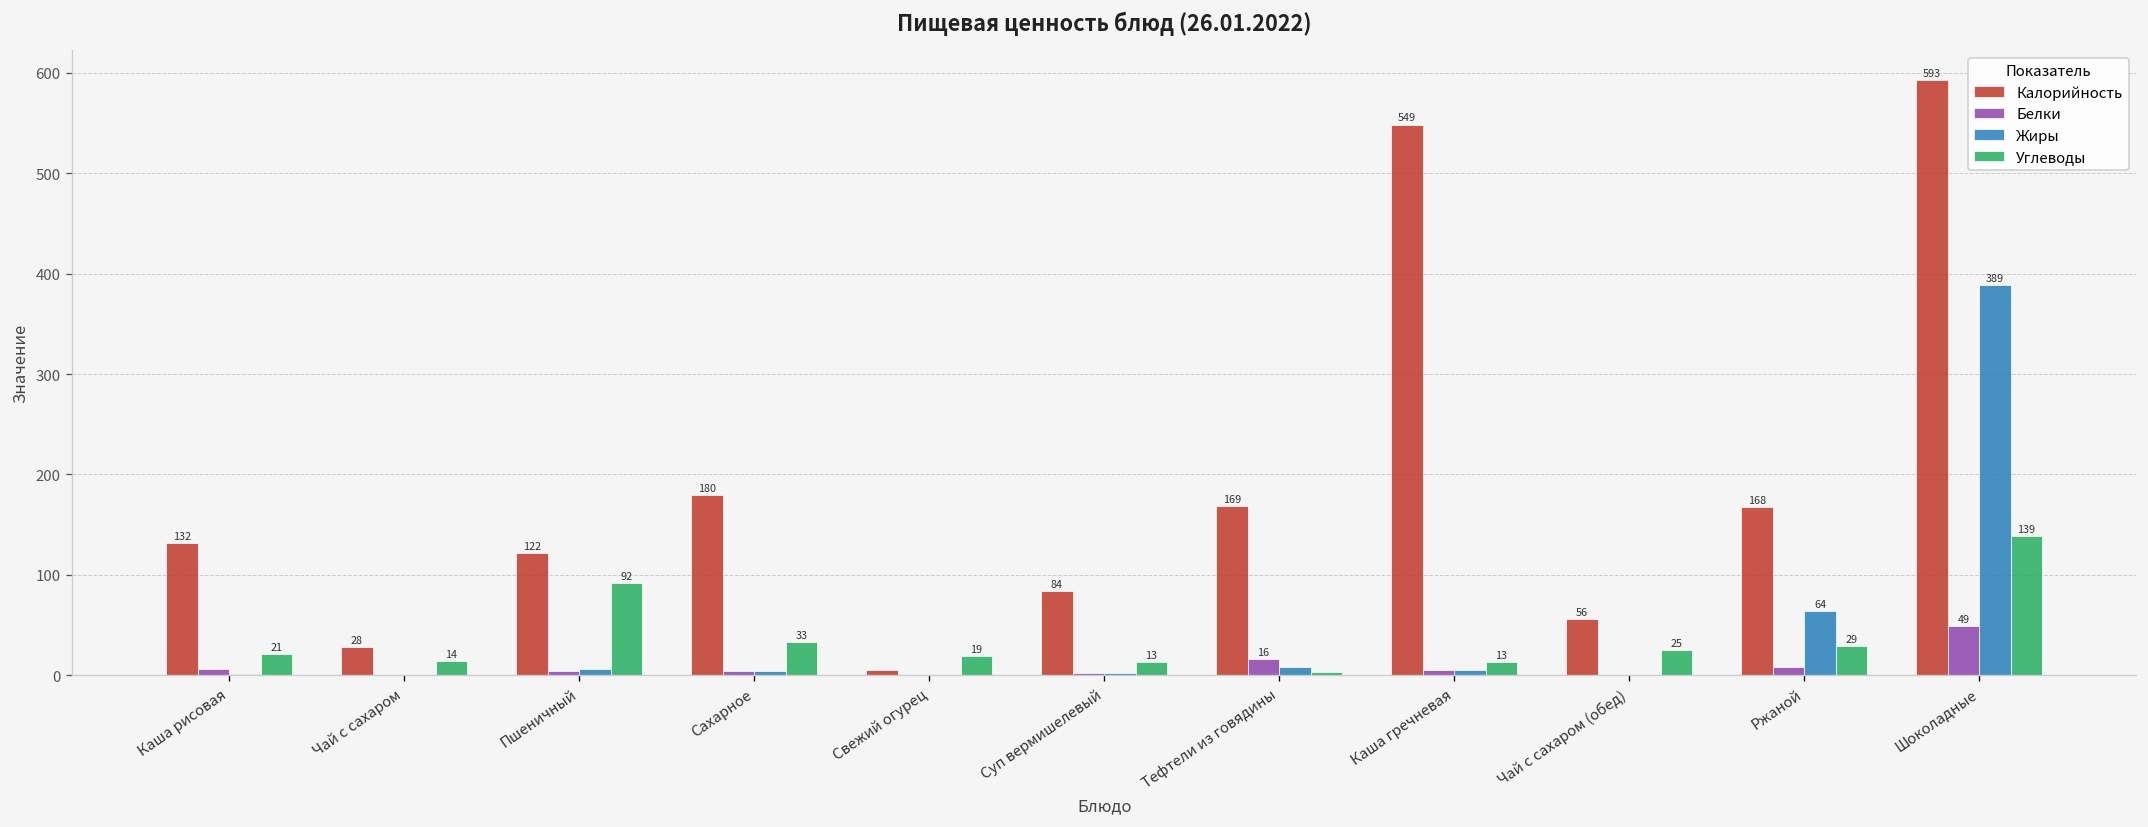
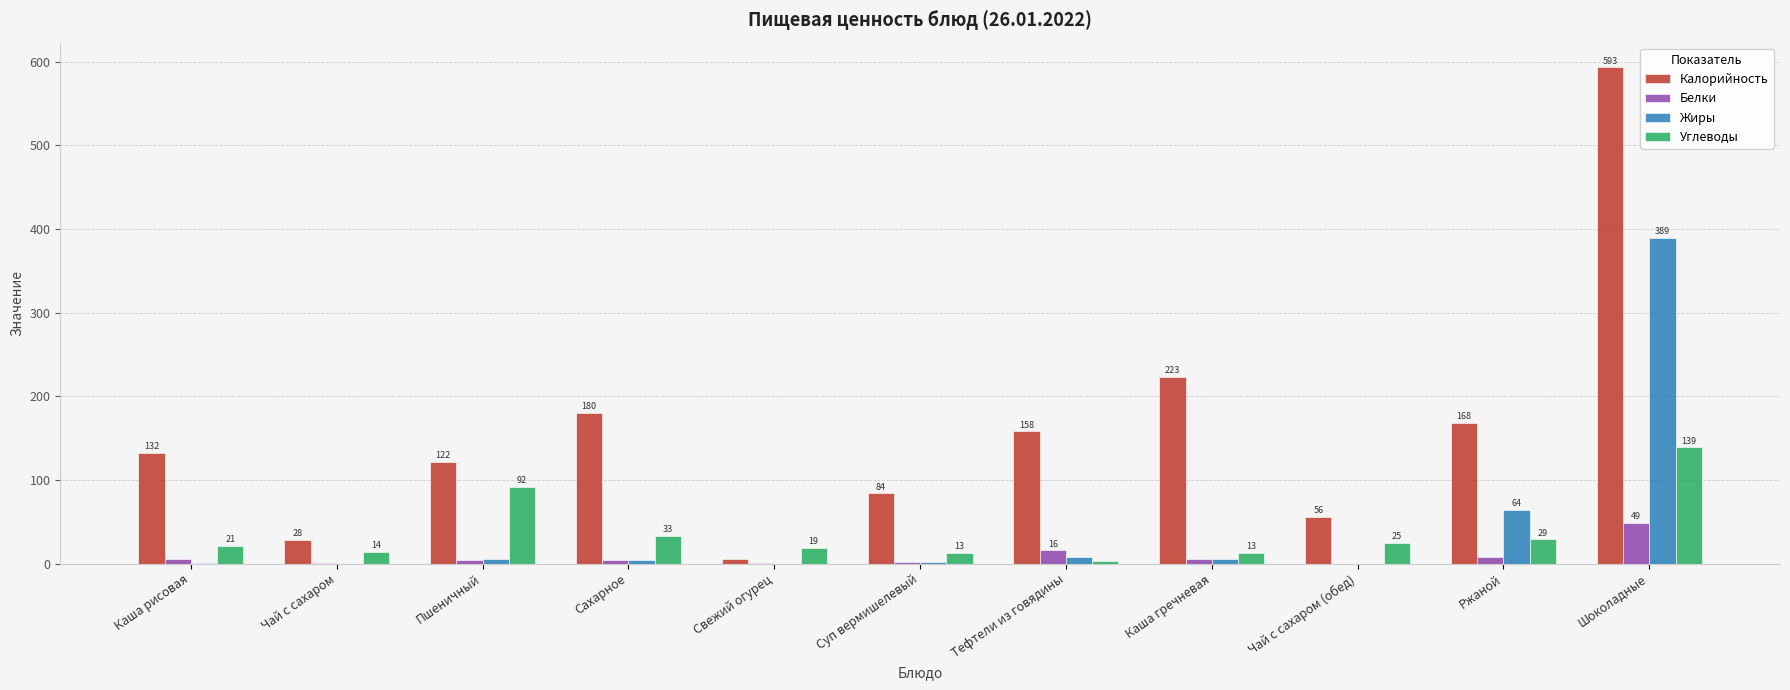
Калорийность, Тефтели из говядины: 169 -> 158
Калорийность, Каша гречневая: 549 -> 223
